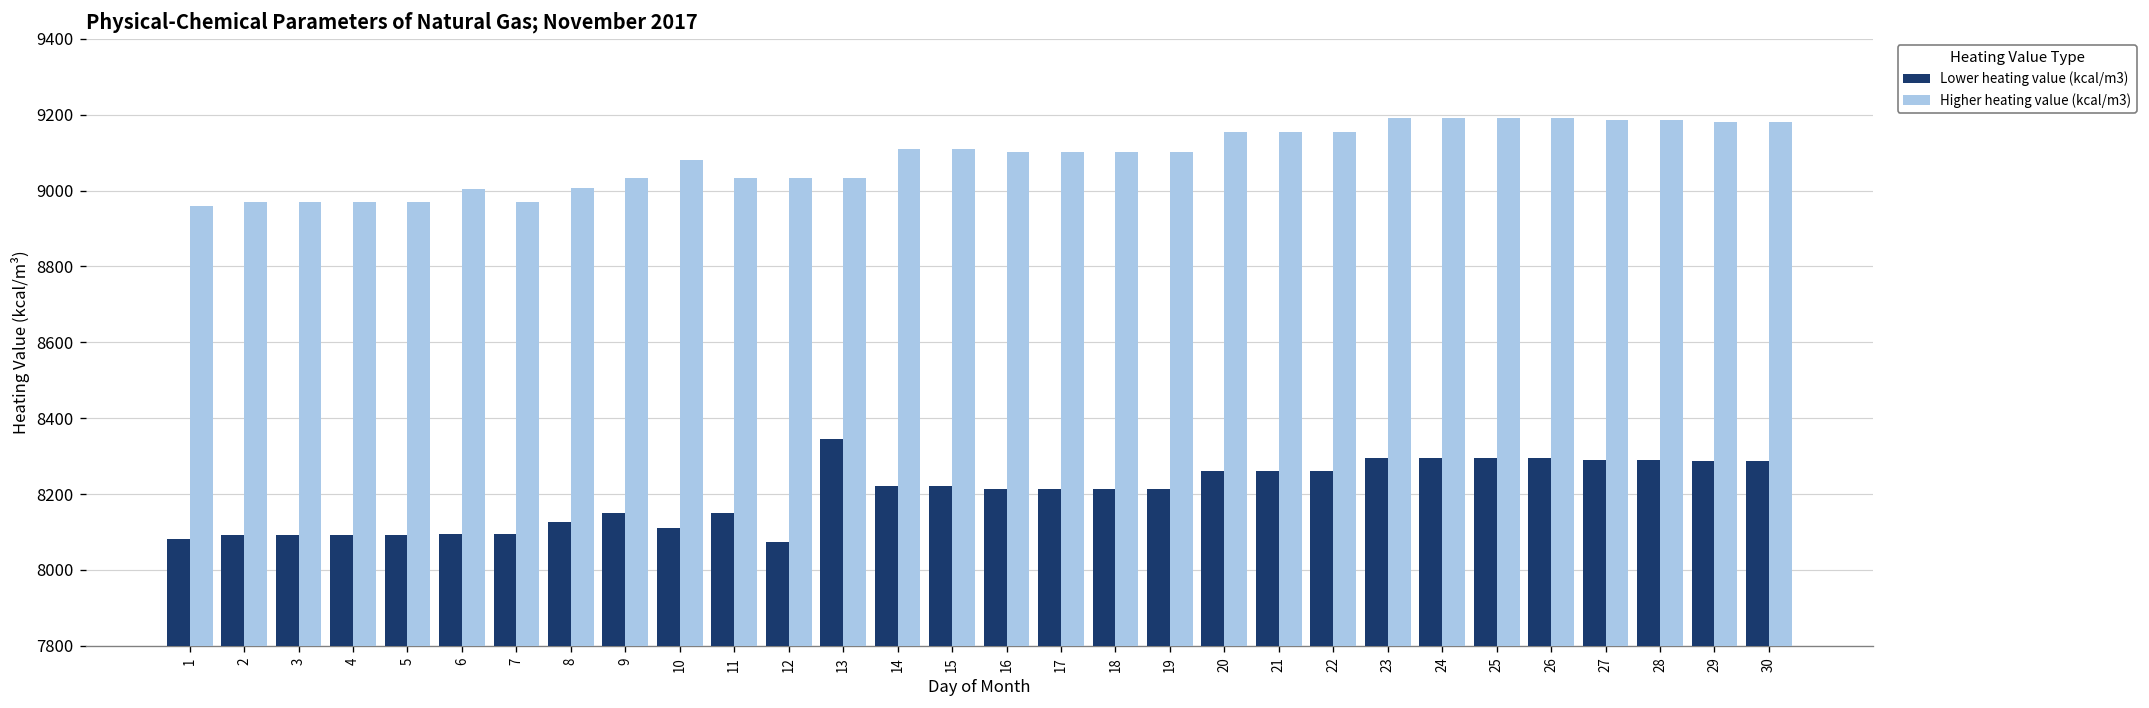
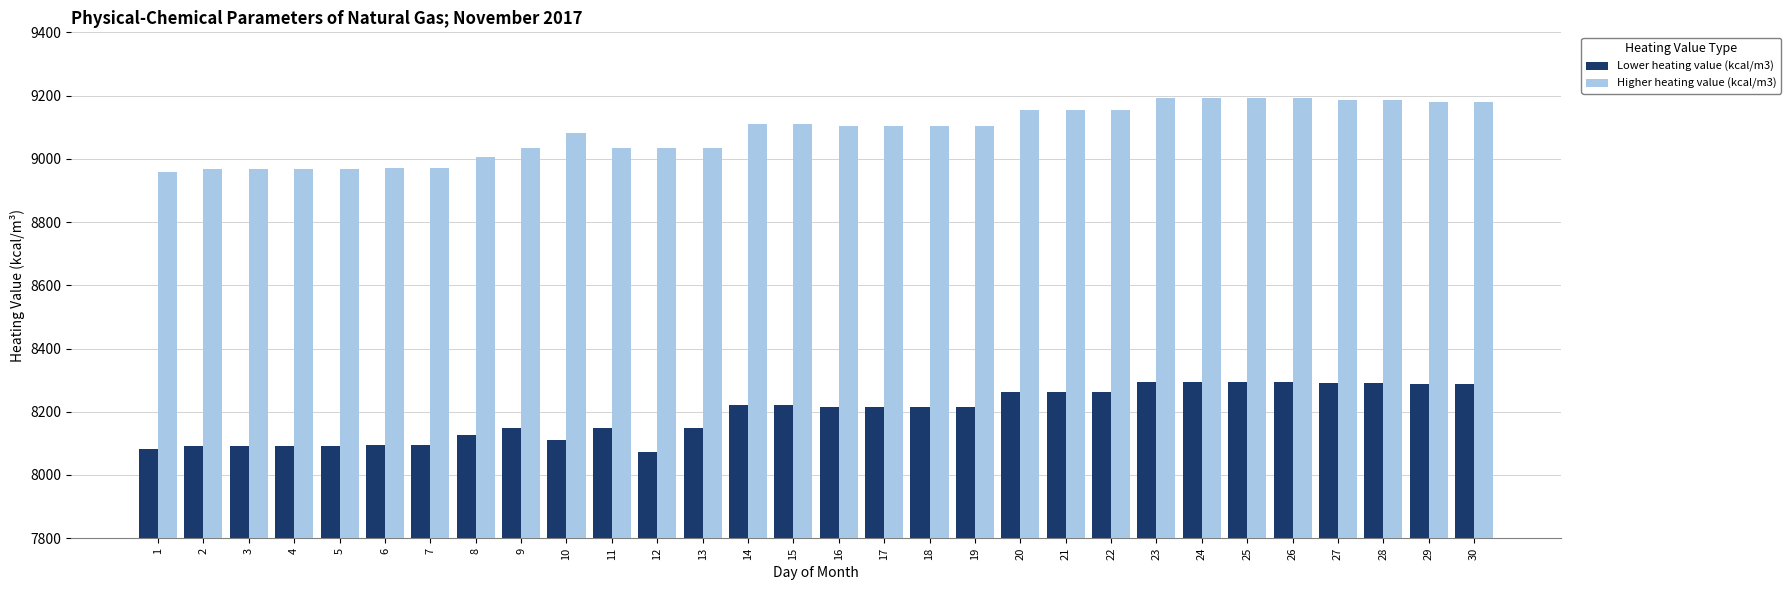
Higher heating value (kcal/m3), 6: 9000 -> 8970
Lower heating value (kcal/m3), 13: 8350 -> 8150
